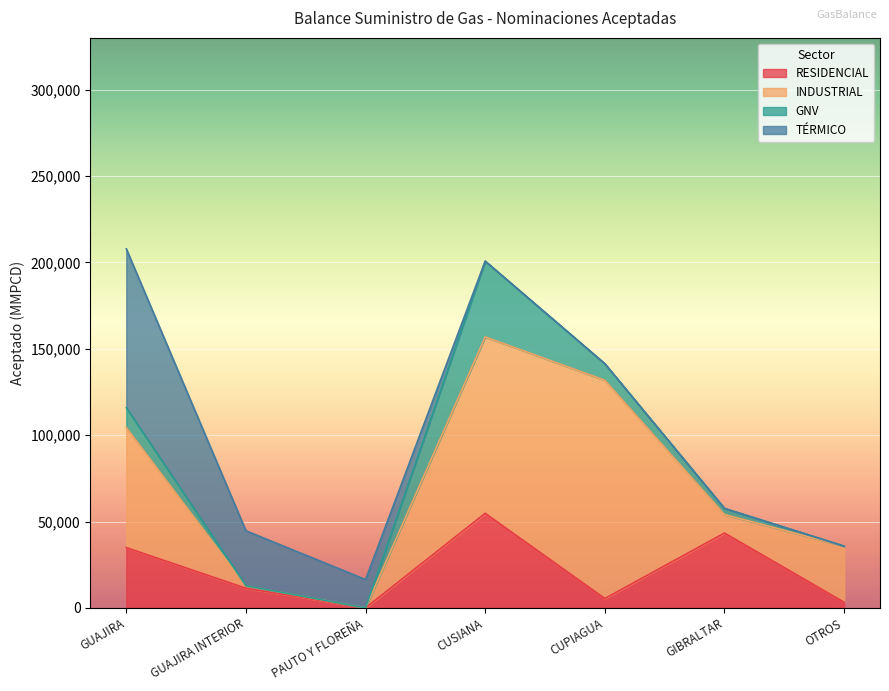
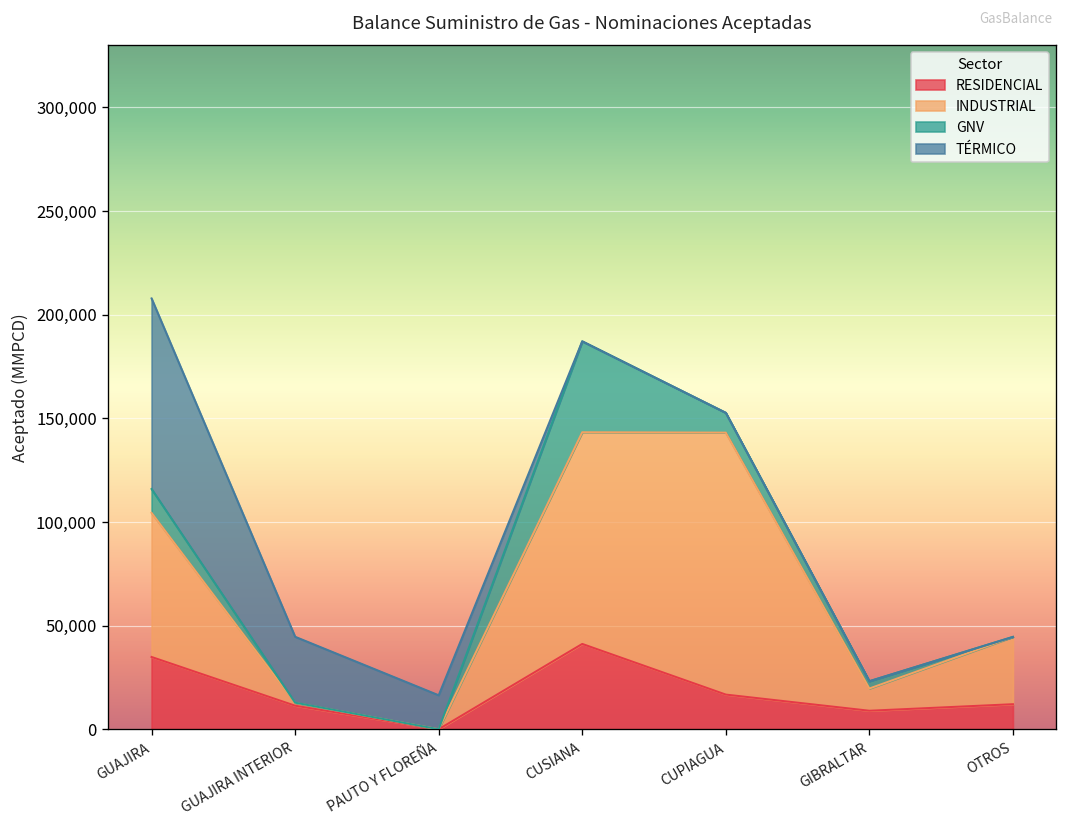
RESIDENCIAL, CUSIANA: 55,000 -> 41,000
RESIDENCIAL, CUPIAGUA: 5,000 -> 17,000
RESIDENCIAL, GIBRALTAR: 43,000 -> 9,000
RESIDENCIAL, OTROS: 3,000 -> 12,000
